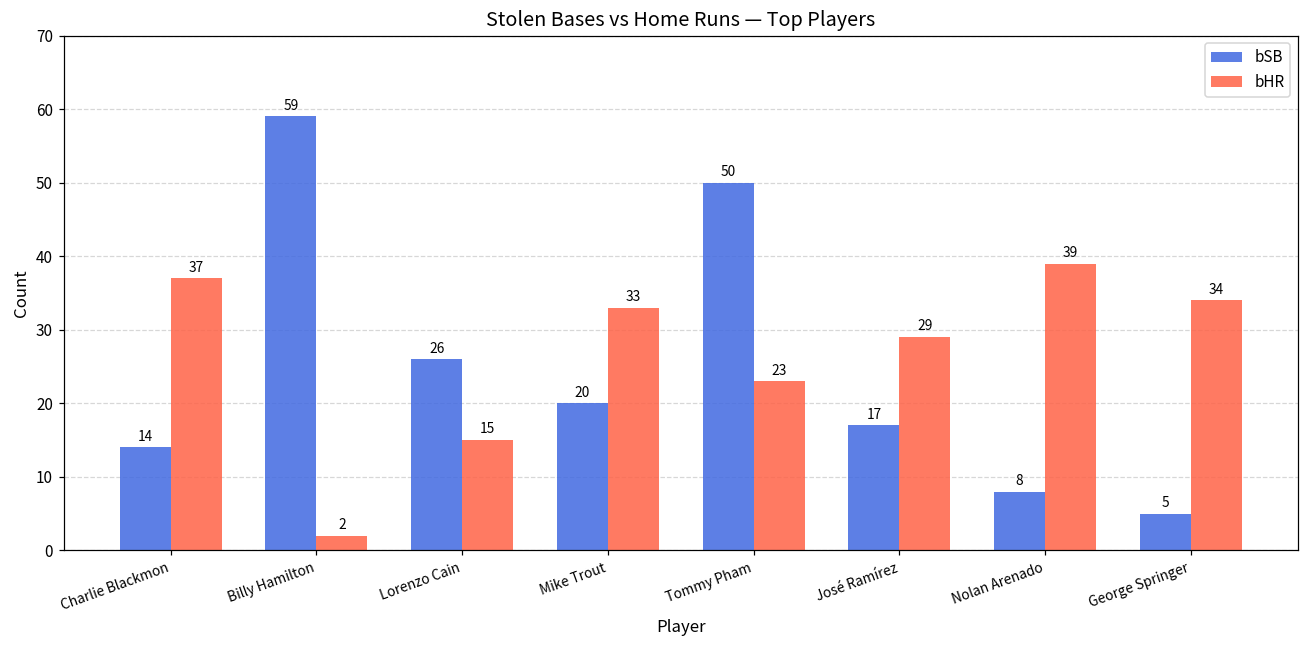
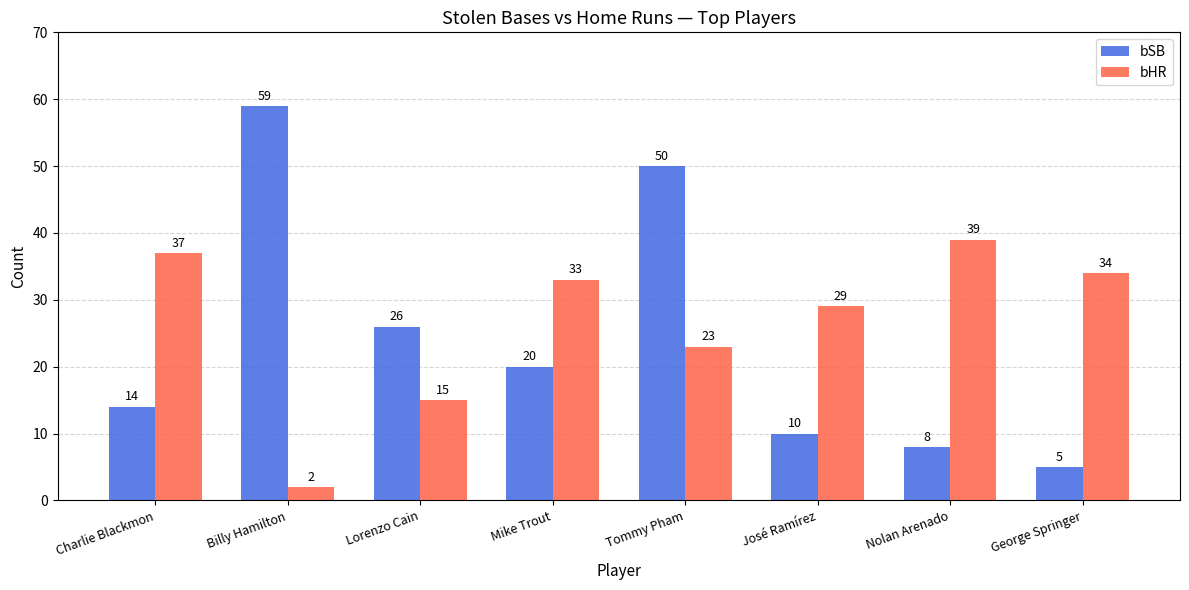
bSB, José Ramírez: 17 -> 10
